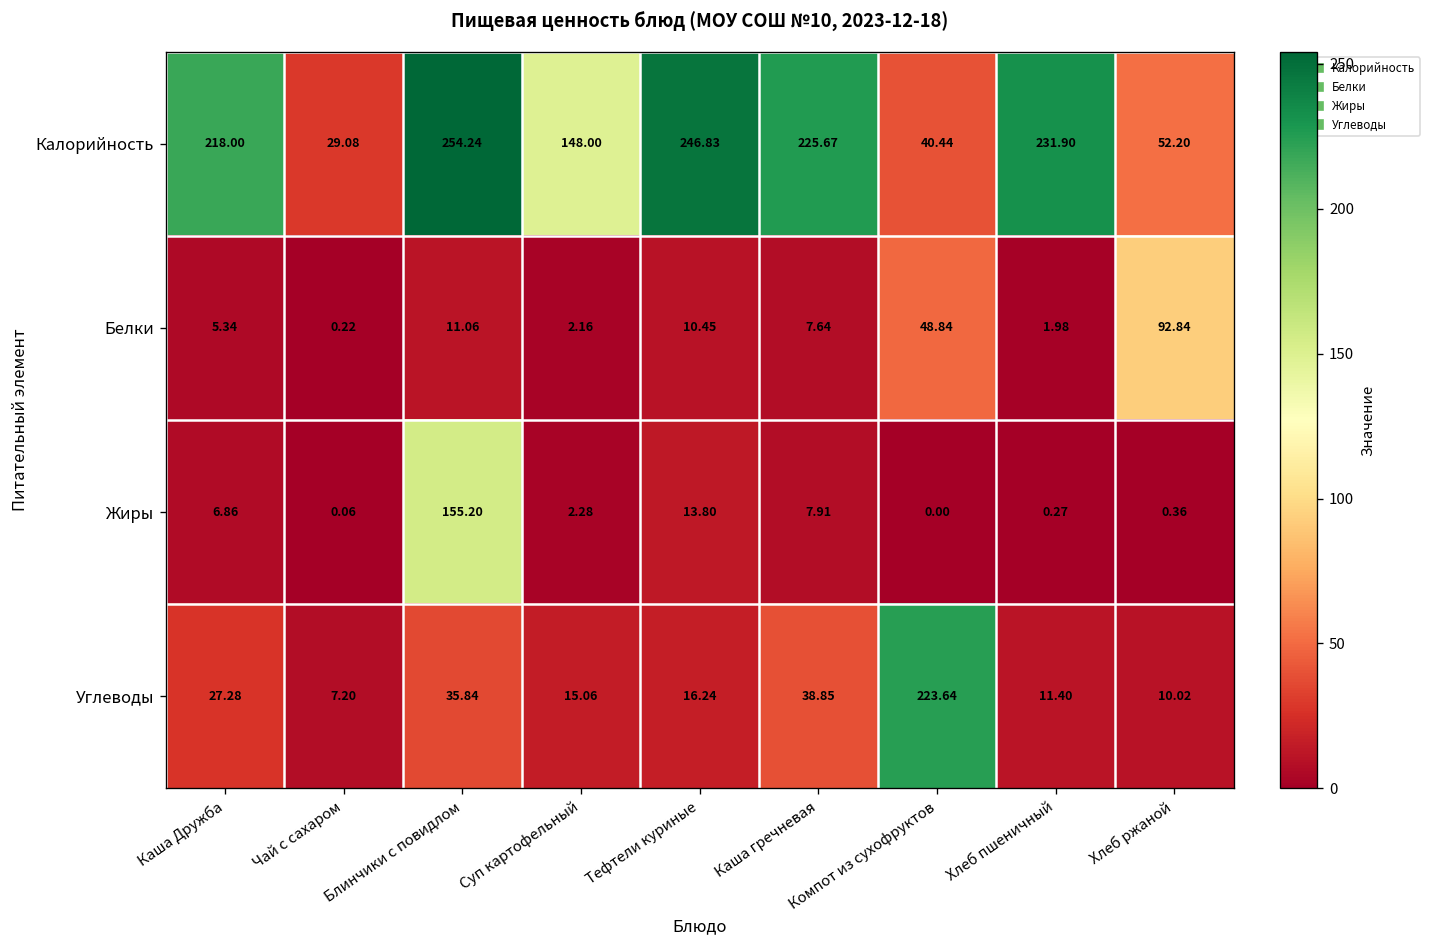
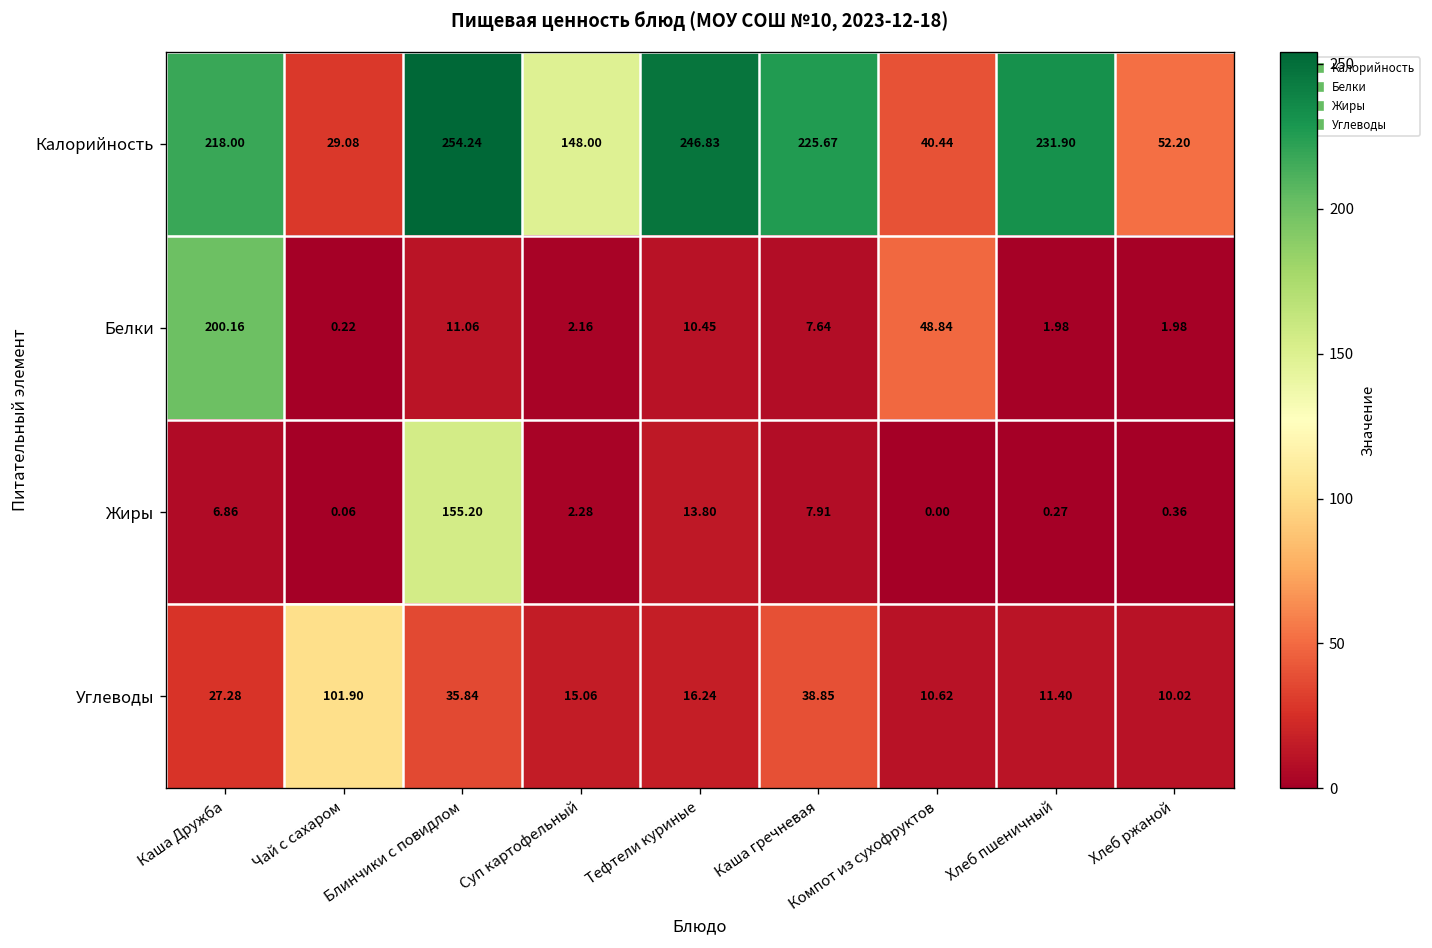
Белки, Каша Дружба: 5.34 -> 200.16
Белки, Хлеб ржаной: 92.84 -> 1.98
Углеводы, Чай с сахаром: 7.20 -> 101.90
Углеводы, Компот из сухофруктов: 223.64 -> 10.62
